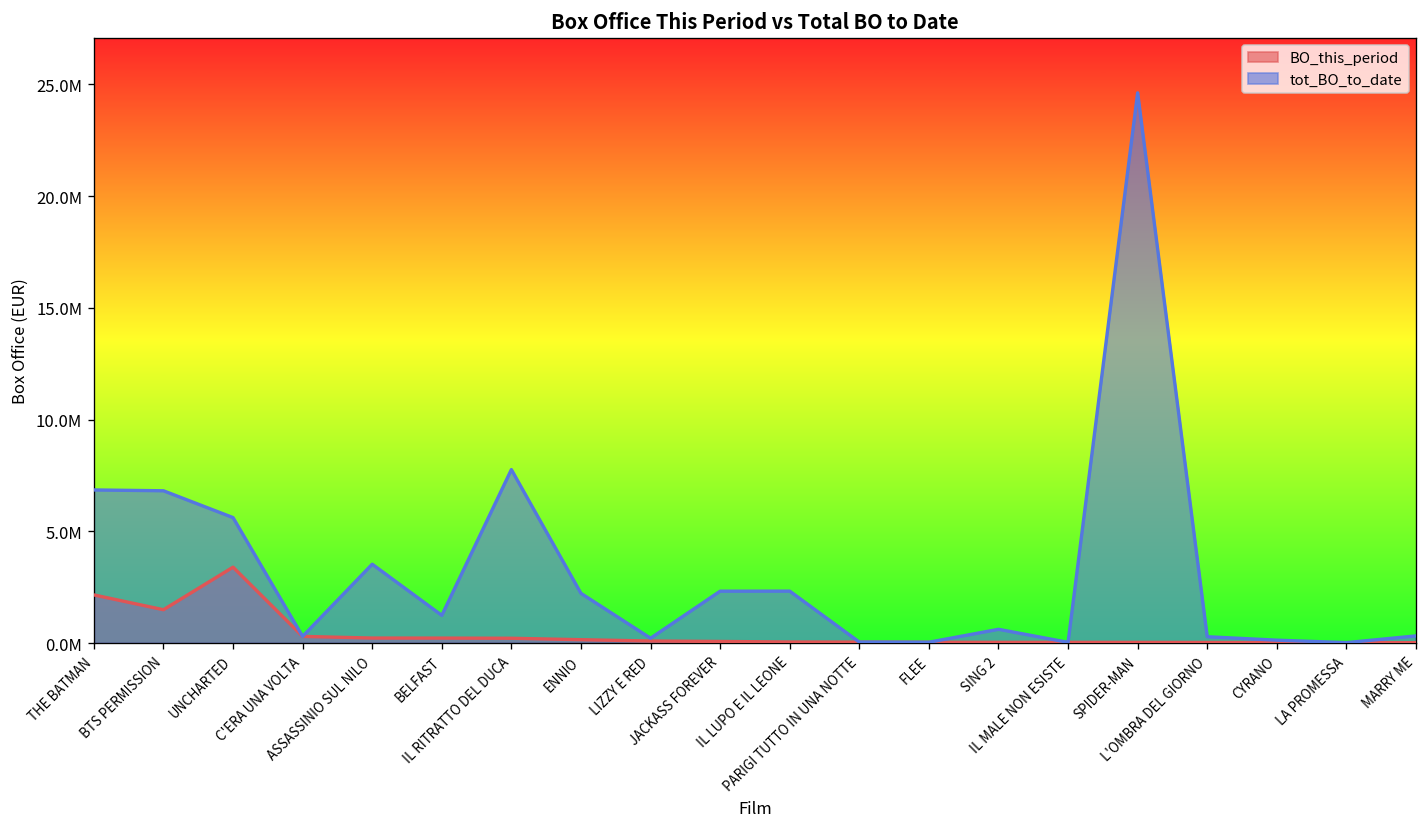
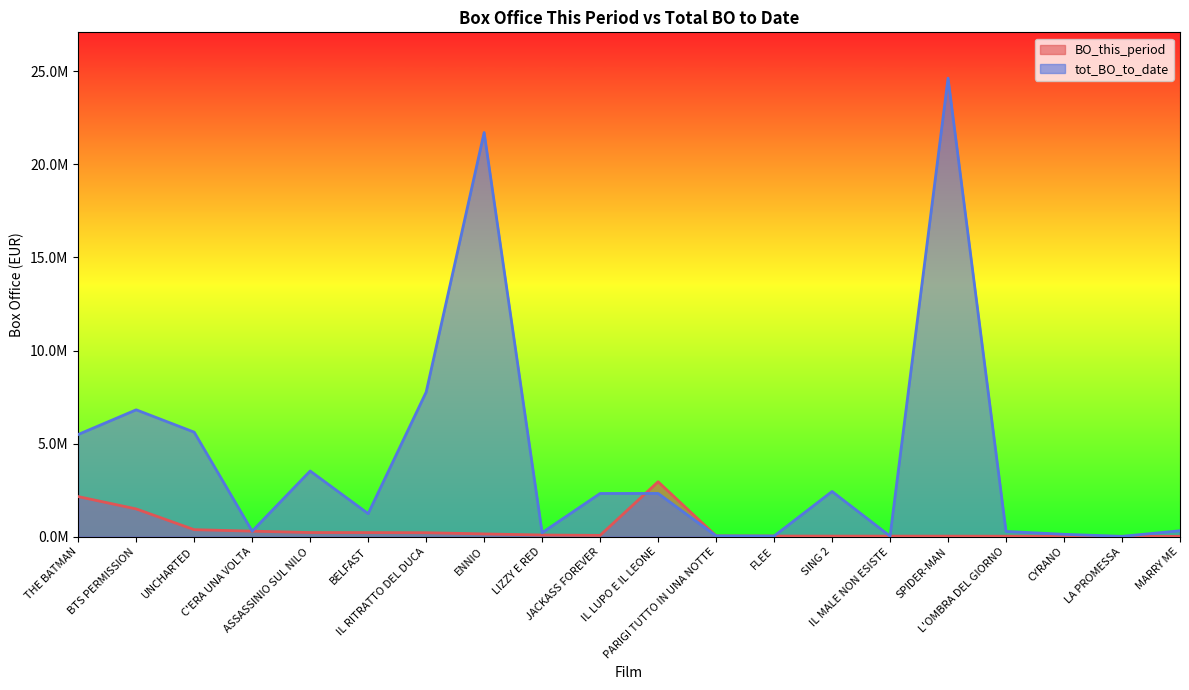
tot_BO_to_date, THE BATMAN: 6900000 -> 5500000
BO_this_period, UNCHARTED: 3400000 -> 400000
tot_BO_to_date, ENNIO: 2200000 -> 21700000
BO_this_period, IL LUPO E IL LEONE: 0 -> 3000000
tot_BO_to_date, SING 2: 600000 -> 2400000
